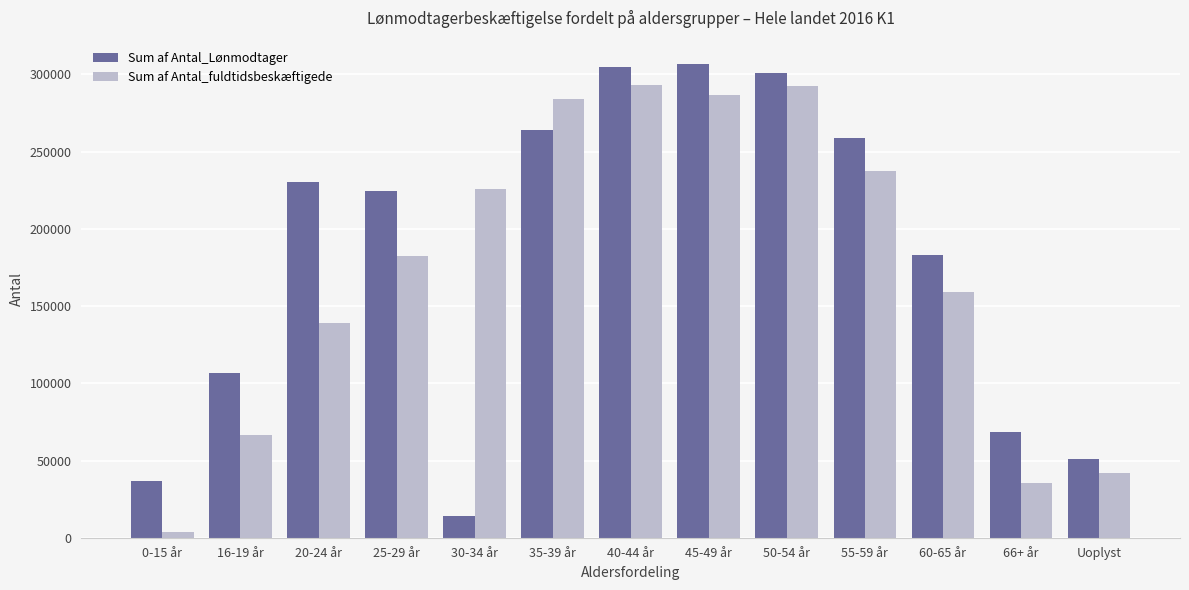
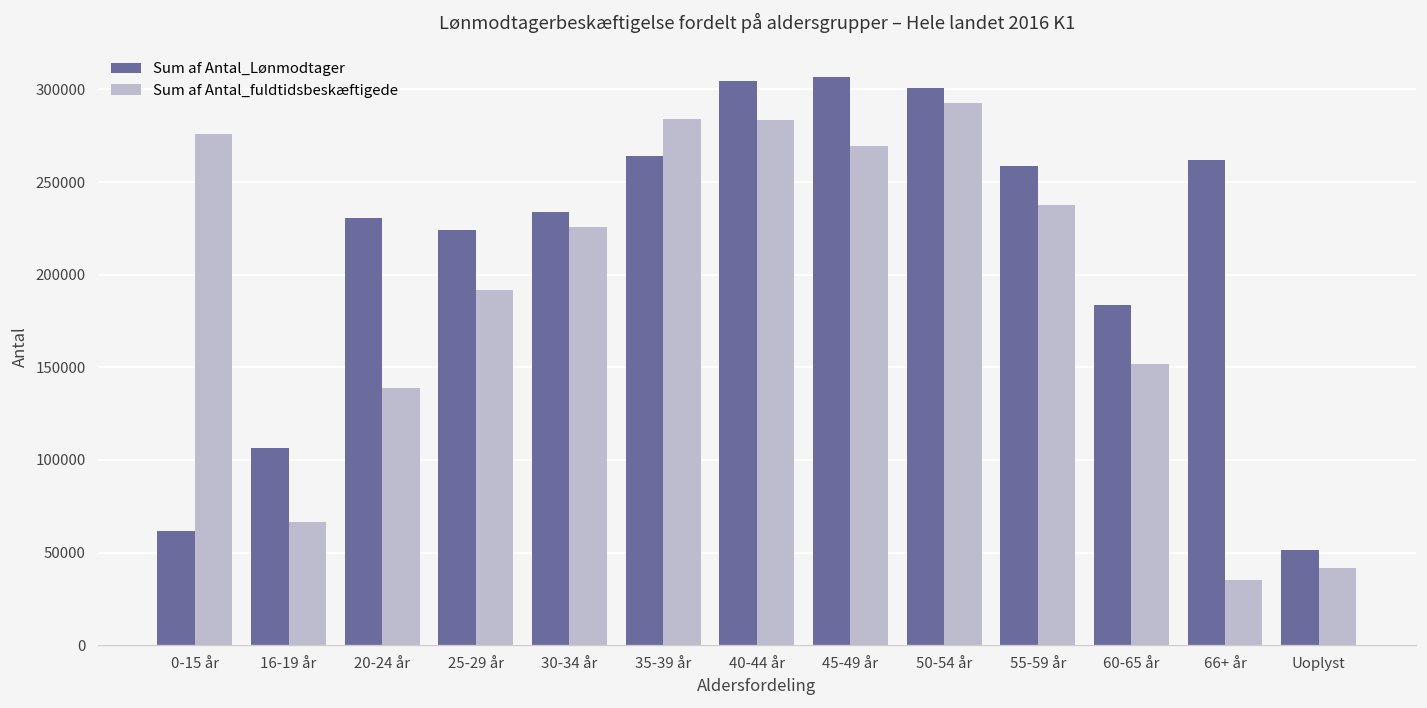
Sum af Antal_Lønmodtager, 0-15 år: 37000 -> 62000
Sum af Antal_fuldtidsbeskæftigede, 0-15 år: 4000 -> 276000
Sum af Antal_fuldtidsbeskæftigede, 25-29 år: 182000 -> 192000
Sum af Antal_Lønmodtager, 30-34 år: 14000 -> 234000
Sum af Antal_fuldtidsbeskæftigede, 40-44 år: 293000 -> 284000
Sum af Antal_fuldtidsbeskæftigede, 45-49 år: 287000 -> 269000
Sum af Antal_fuldtidsbeskæftigede, 60-65 år: 159000 -> 152000
Sum af Antal_Lønmodtager, 66+ år: 69000 -> 262000
